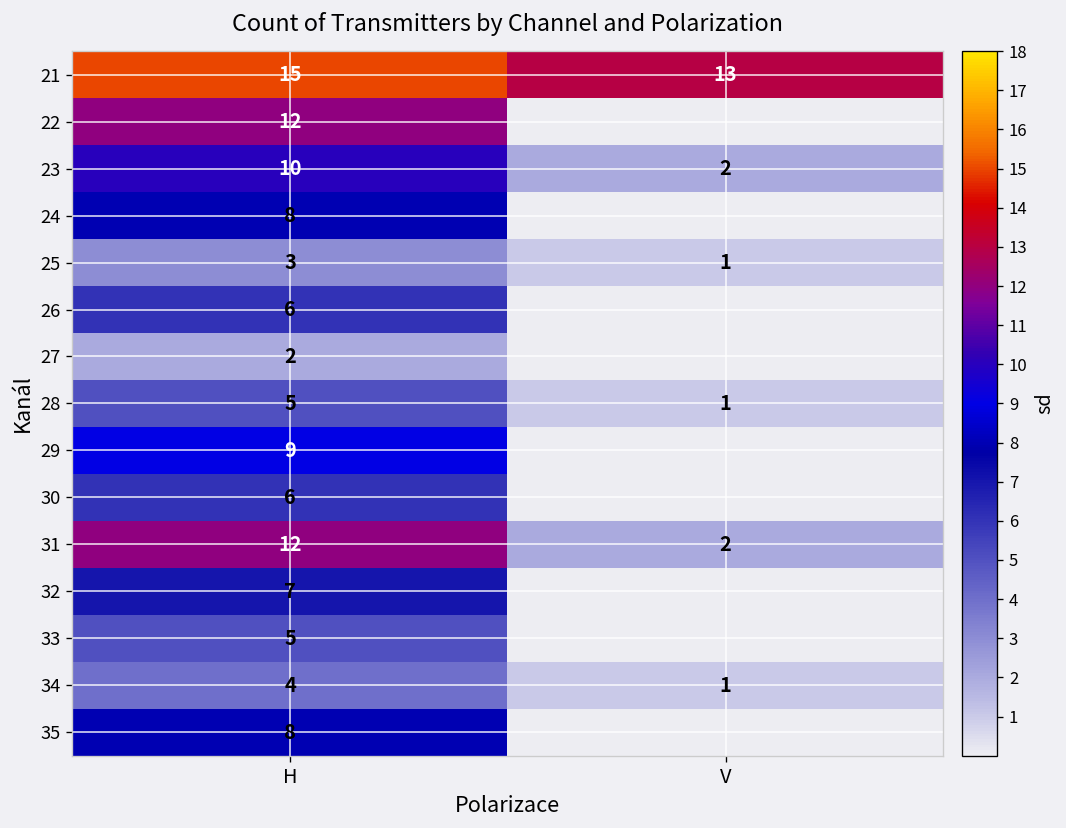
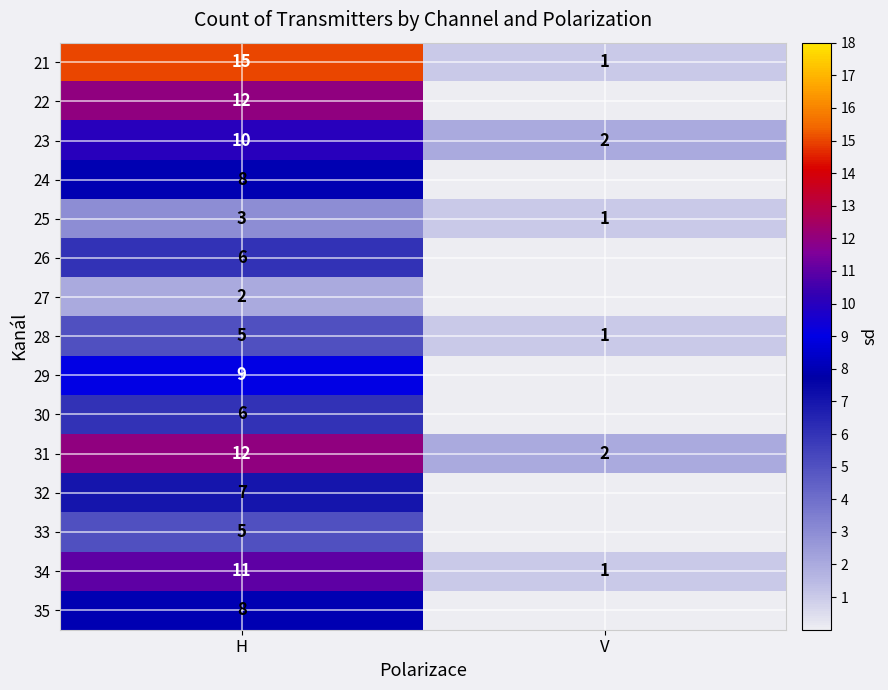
21, V: 13 -> 1
34, H: 4 -> 11
